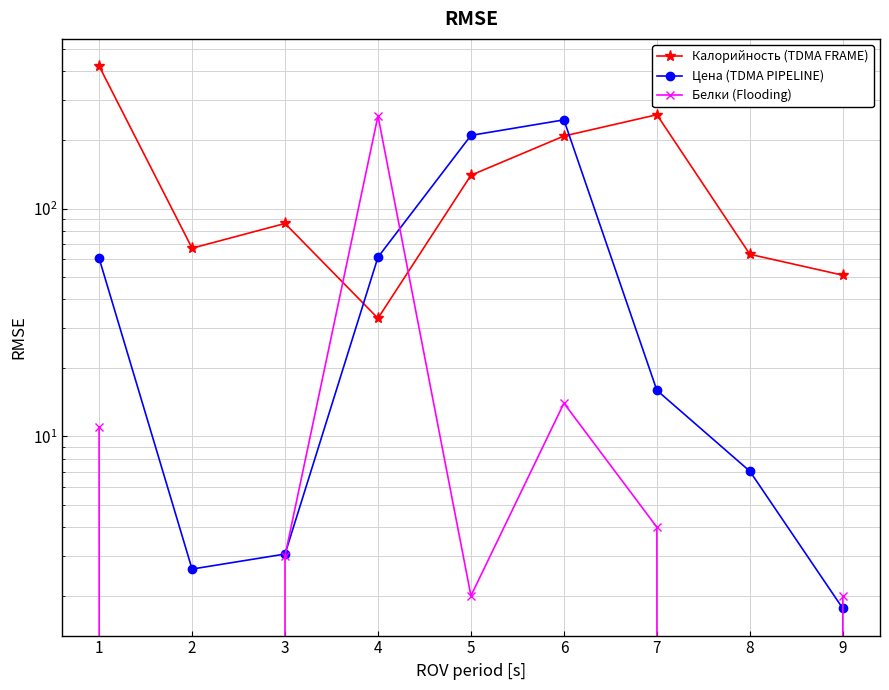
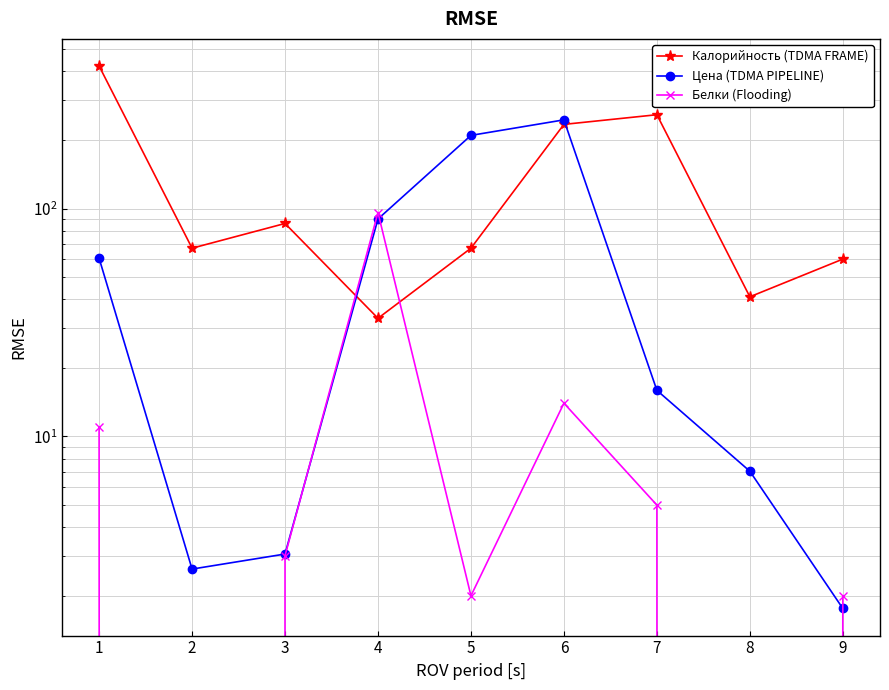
Цена (TDMA PIPELINE), 4: 61 -> 90
Белки (Flooding), 4: 260 -> 96
Калорийность (TDMA FRAME), 5: 140 -> 67
Калорийность (TDMA FRAME), 6: 210 -> 230
Белки (Flooding), 7: 4 -> 5
Калорийность (TDMA FRAME), 8: 63 -> 41
Калорийность (TDMA FRAME), 9: 51 -> 60
